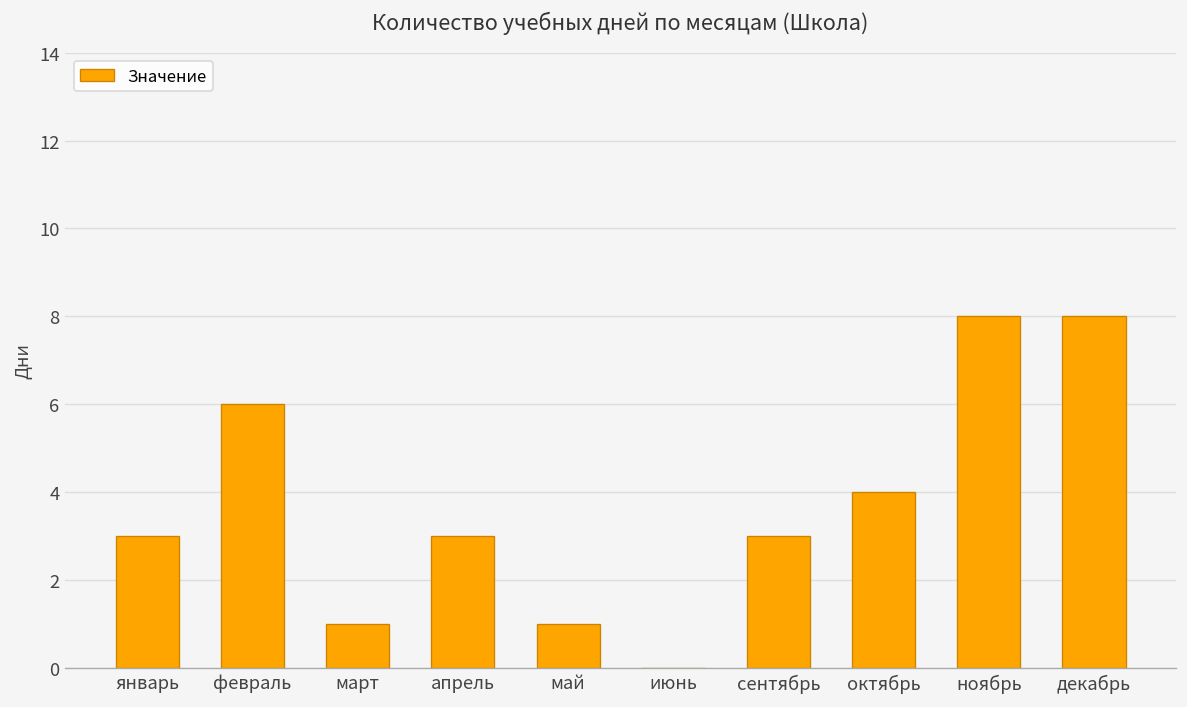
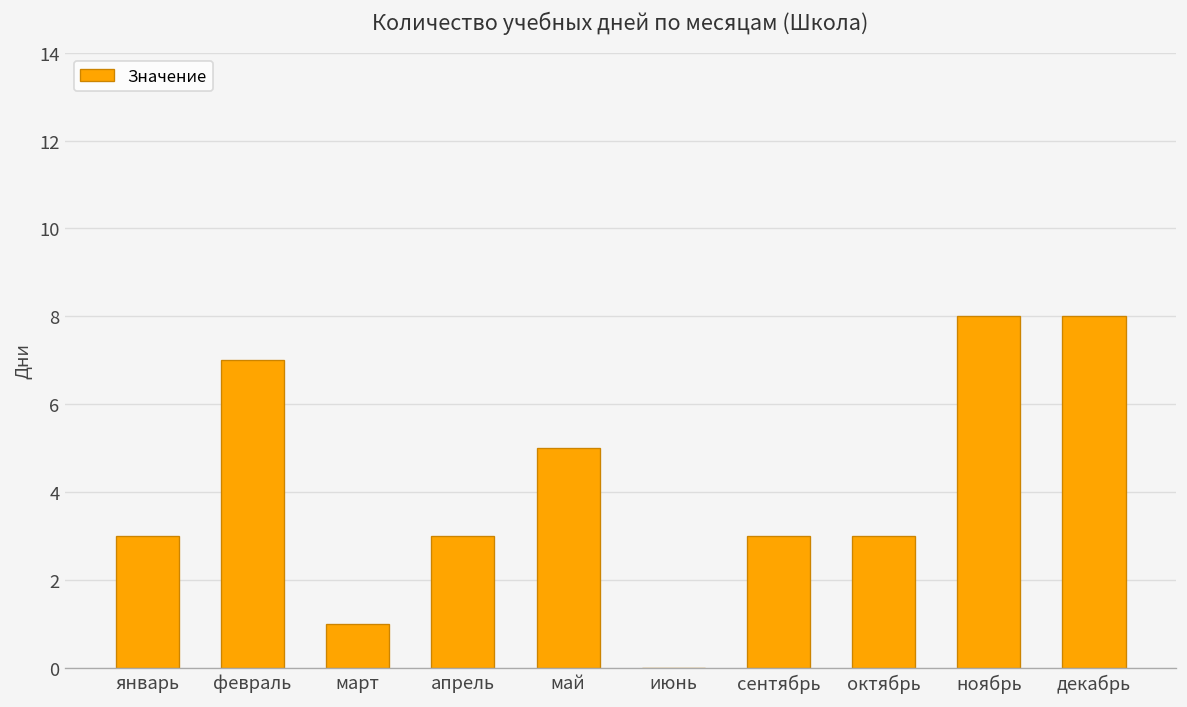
февраль: 6 -> 7
май: 1 -> 5
октябрь: 4 -> 3
